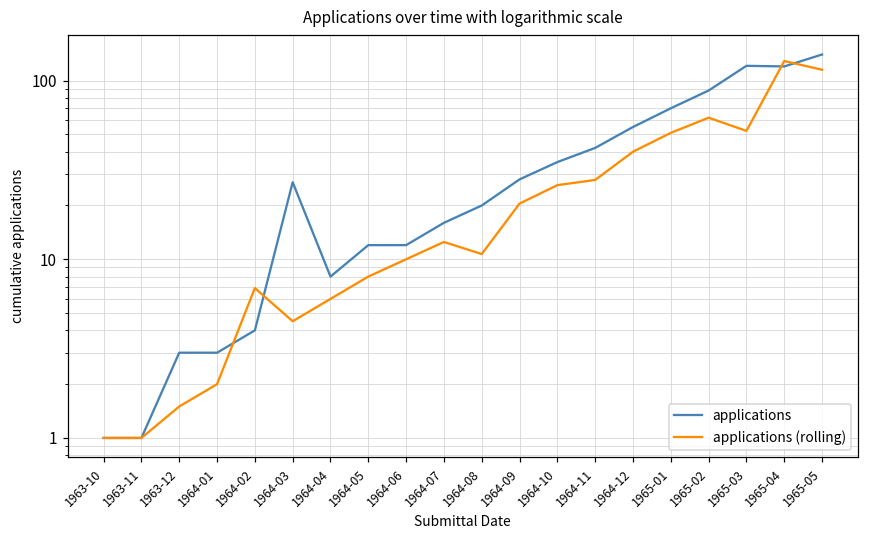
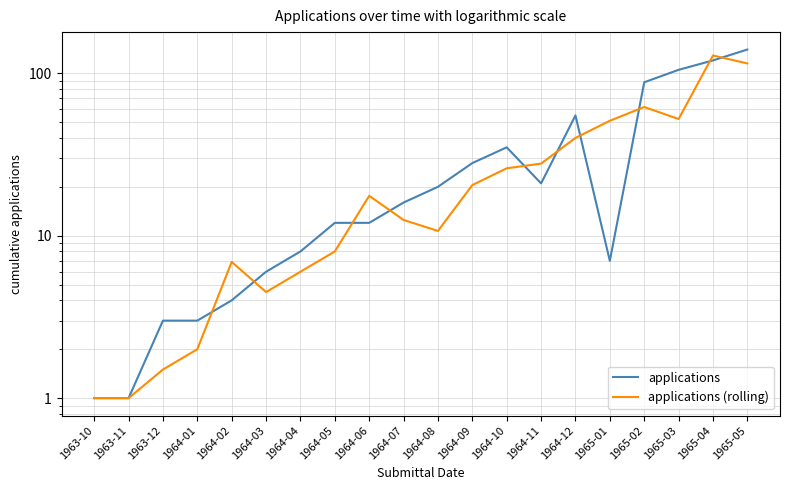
applications, 1964-03: 27 -> 6
applications (rolling), 1964-06: 10 -> 18
applications, 1964-11: 42 -> 21
applications, 1965-01: 70 -> 7
applications, 1965-03: 120 -> 110
